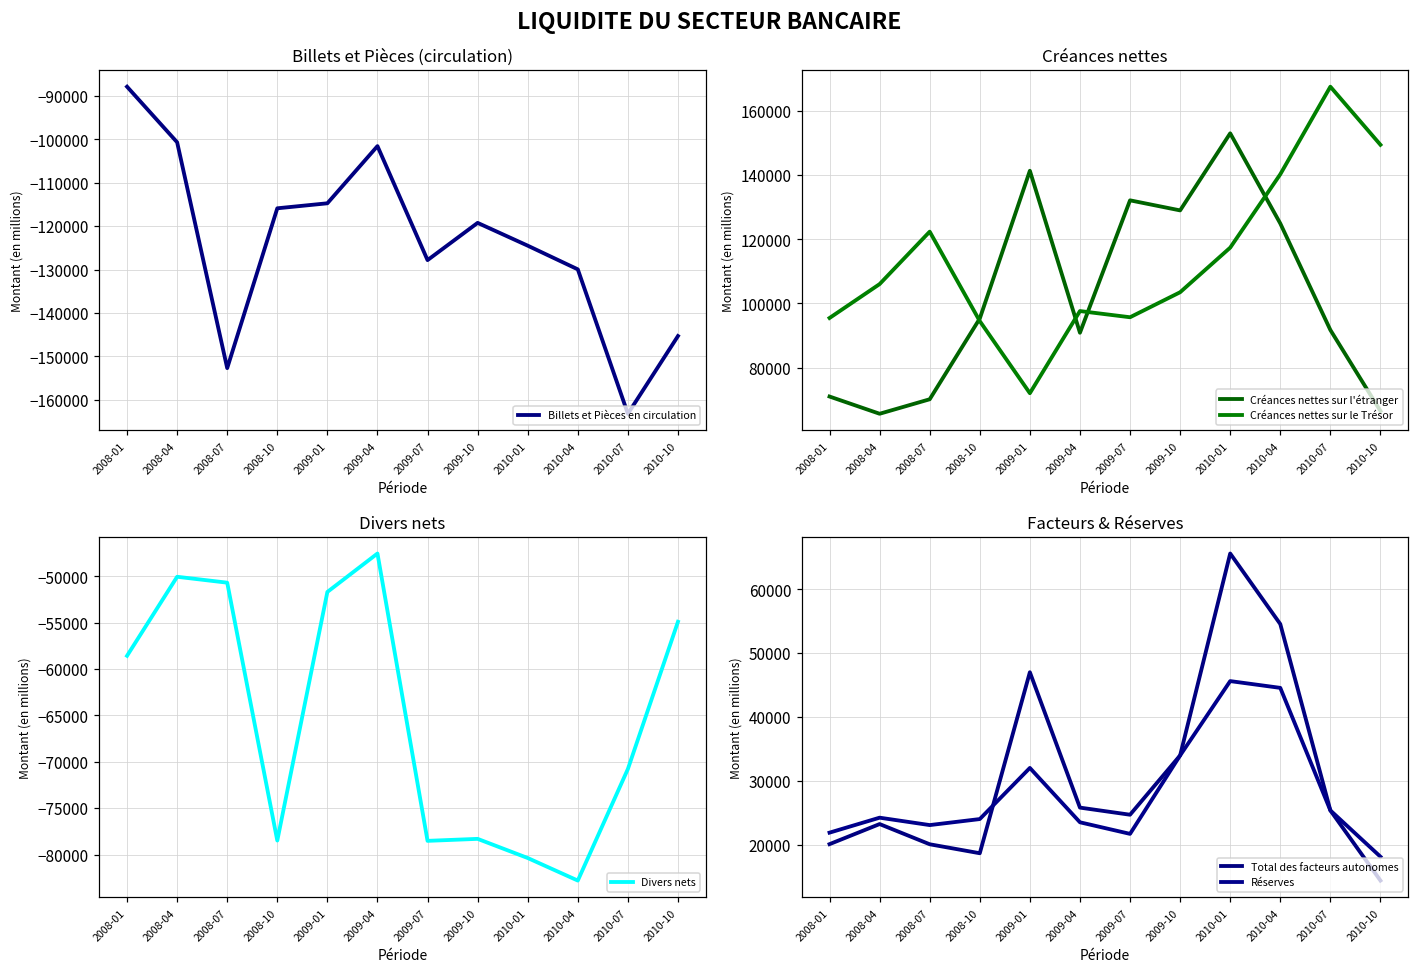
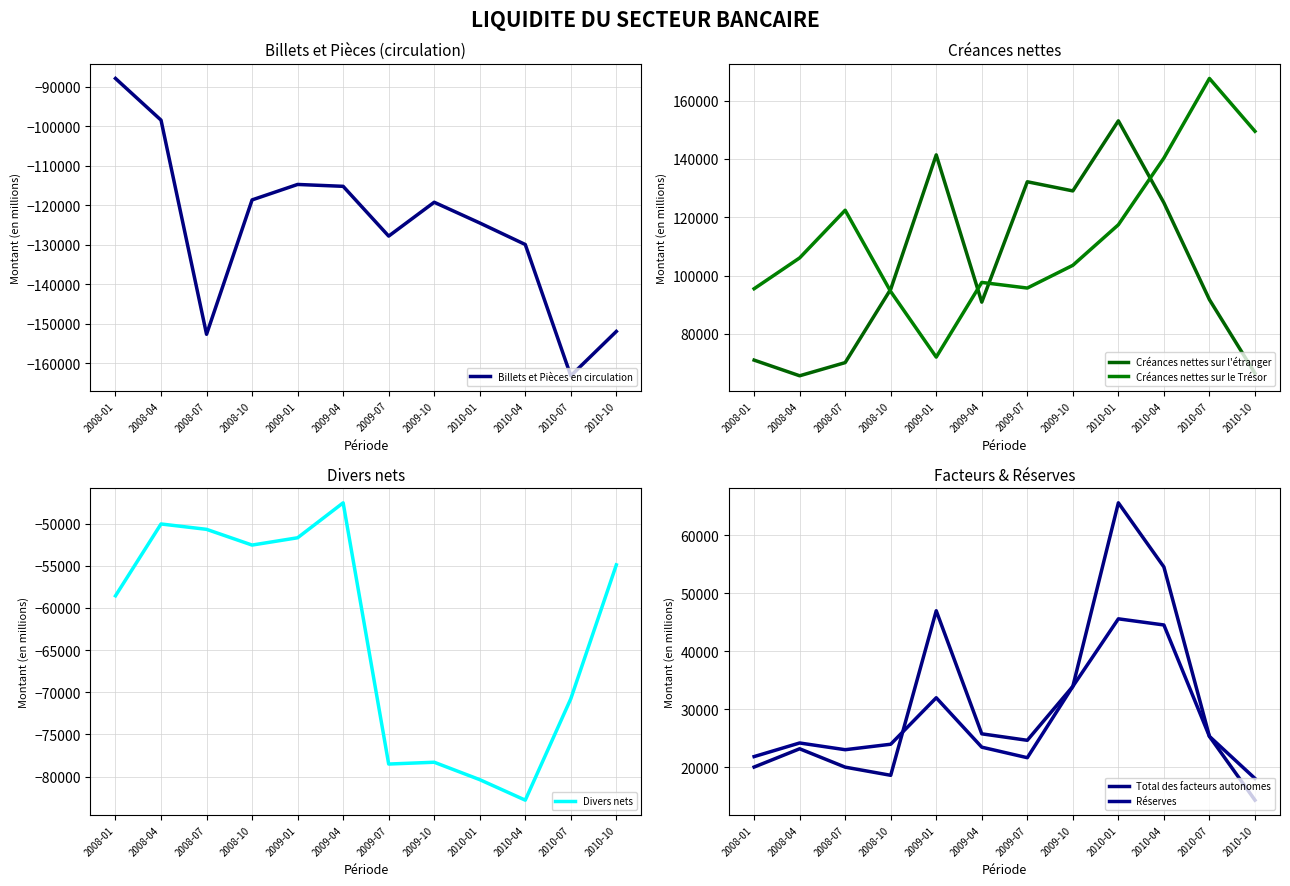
Billets et Pièces (circulation), 2008-04: -101000 -> -98000
Billets et Pièces (circulation), 2008-10: -116000 -> -119000
Billets et Pièces (circulation), 2009-04: -102000 -> -115000
Billets et Pièces (circulation), 2010-10: -145000 -> -152000
Divers nets, 2008-10: -78000 -> -53000
